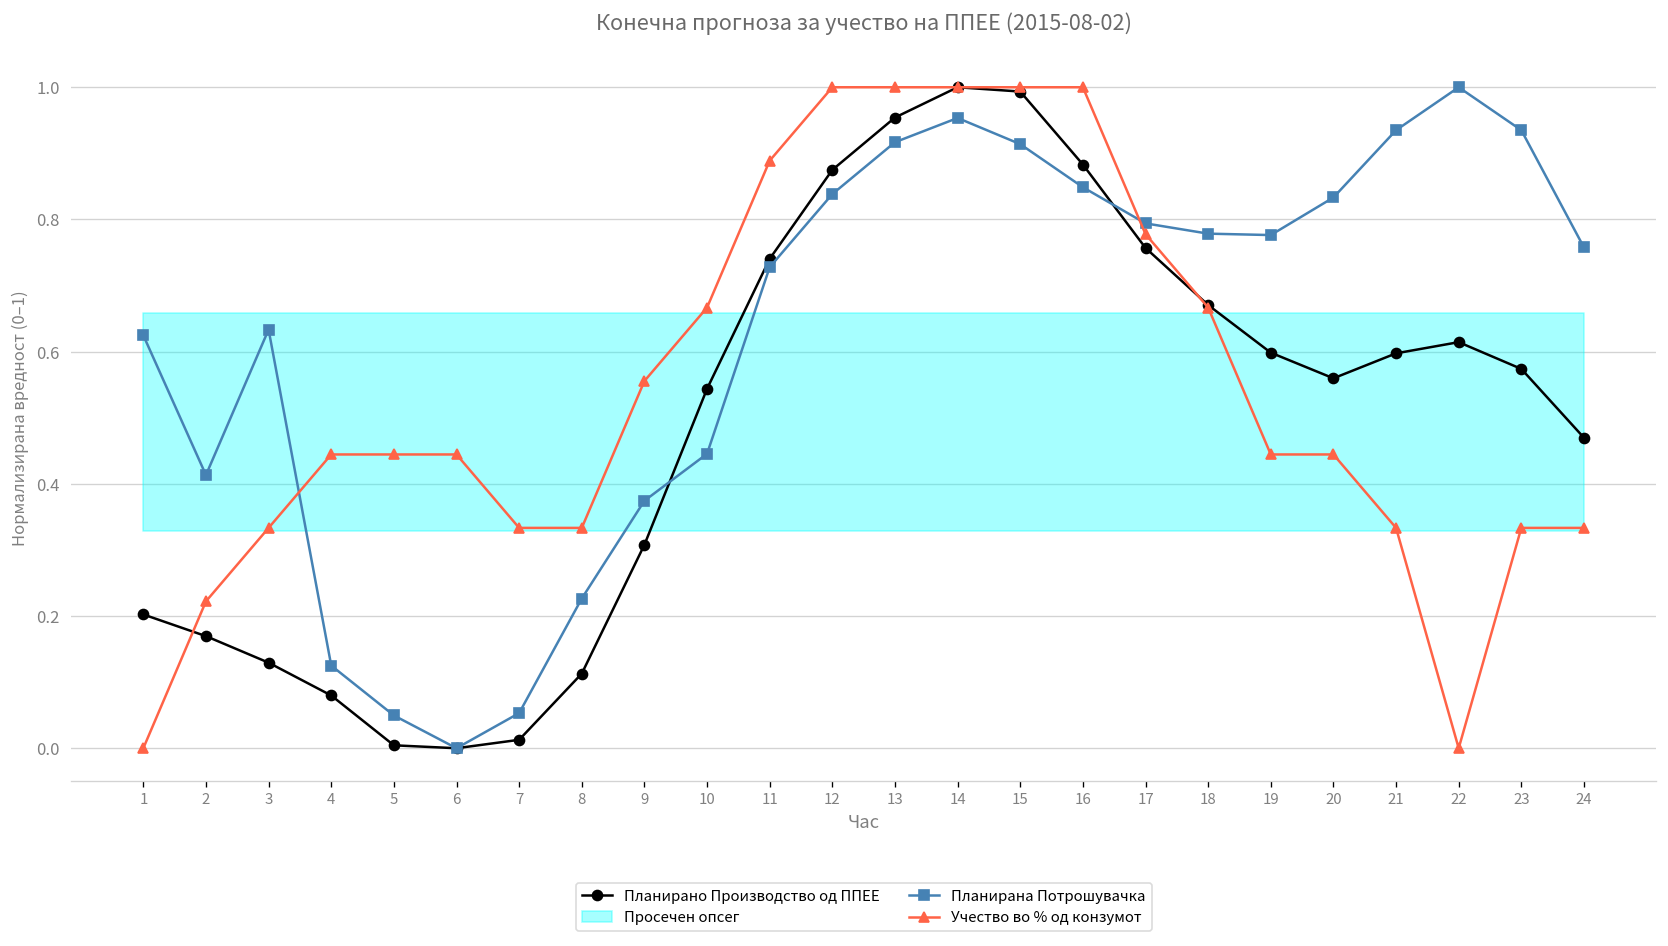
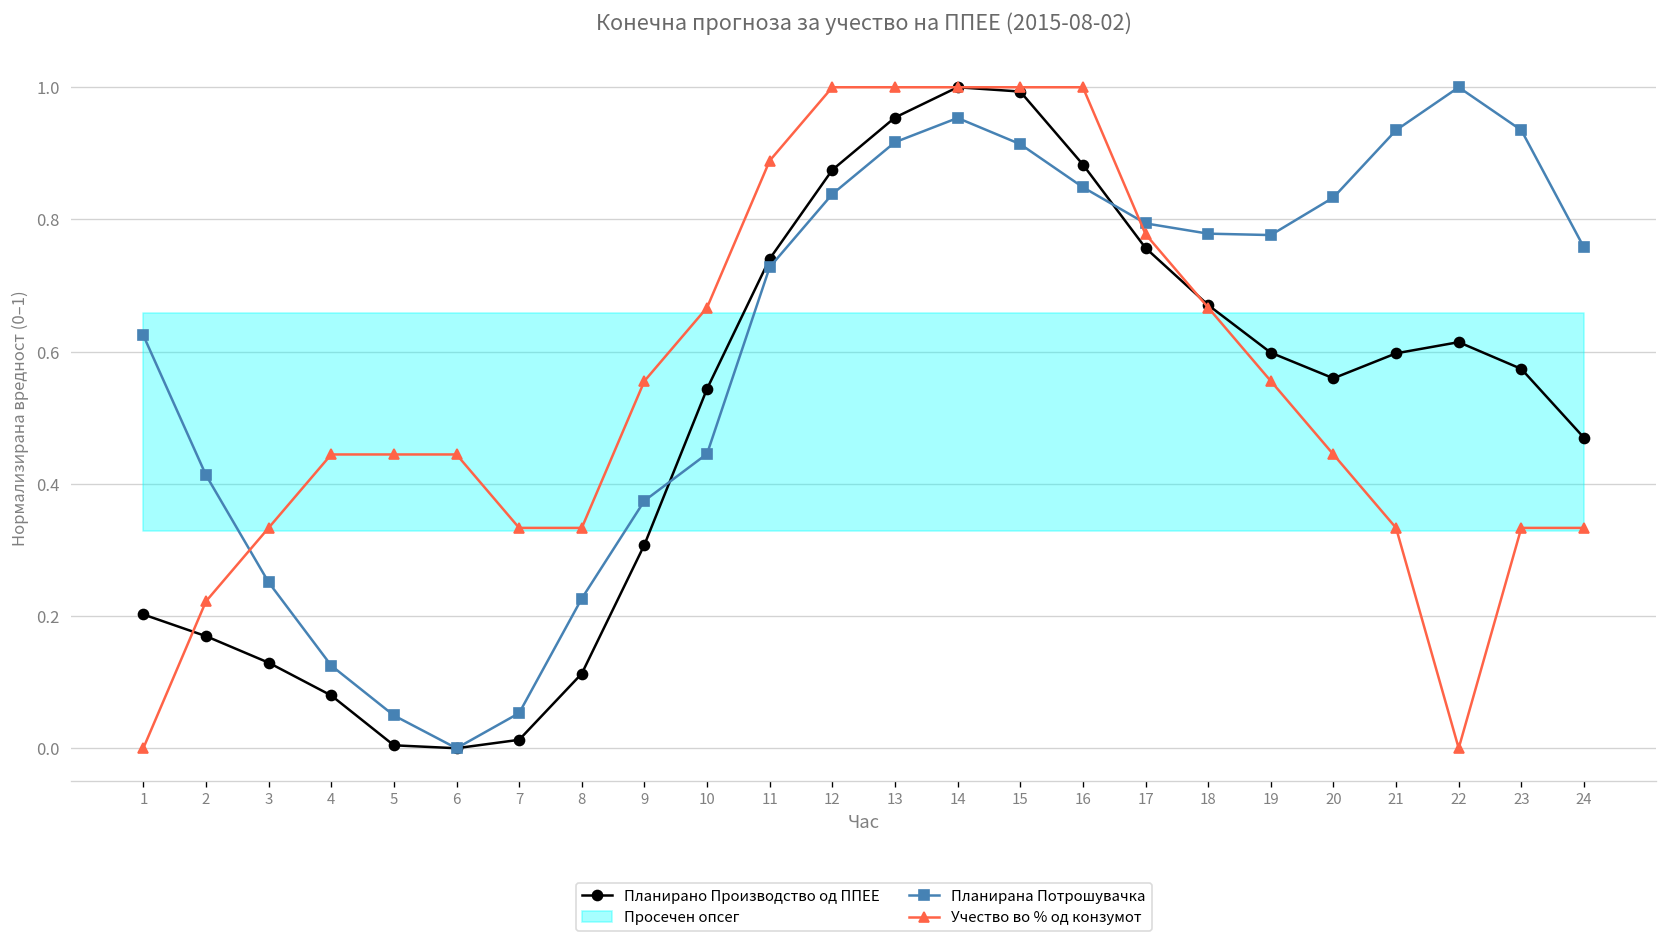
Планирана Потрошувачка, 3: 0.63 -> 0.25
Учество во % од конзумот, 19: 0.44 -> 0.56
